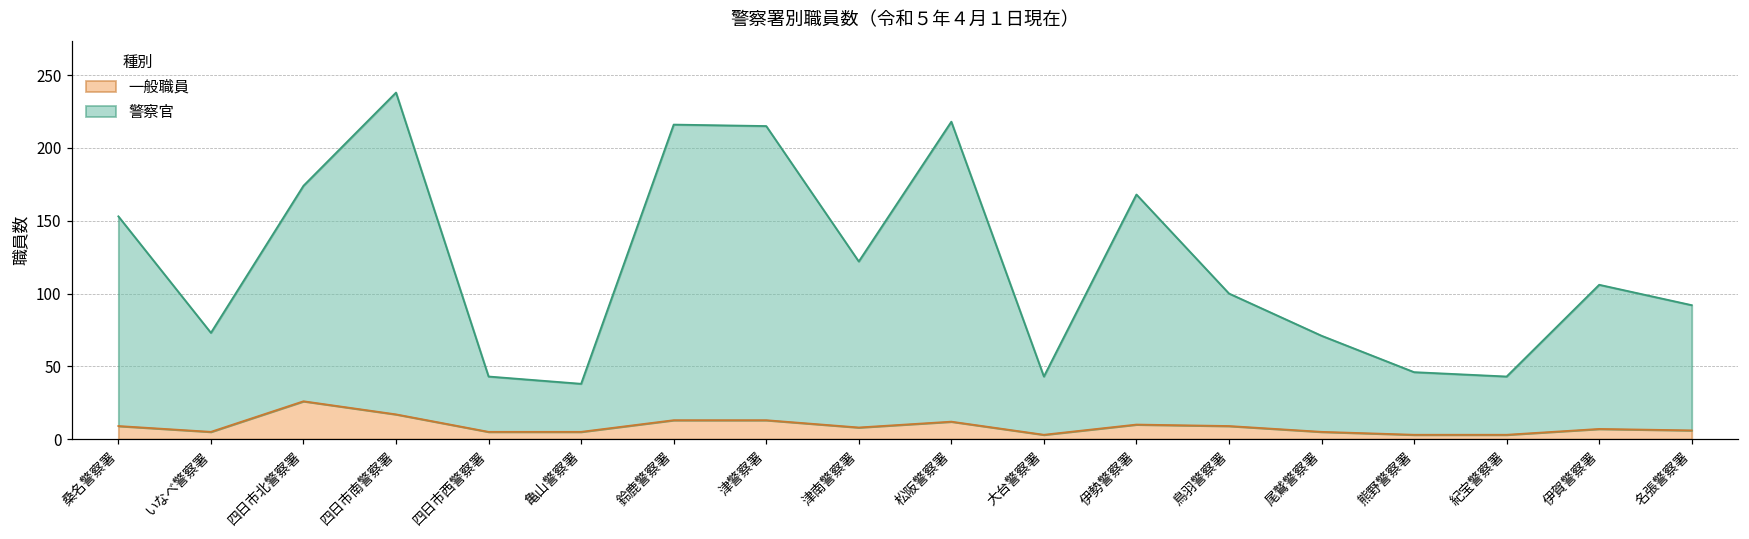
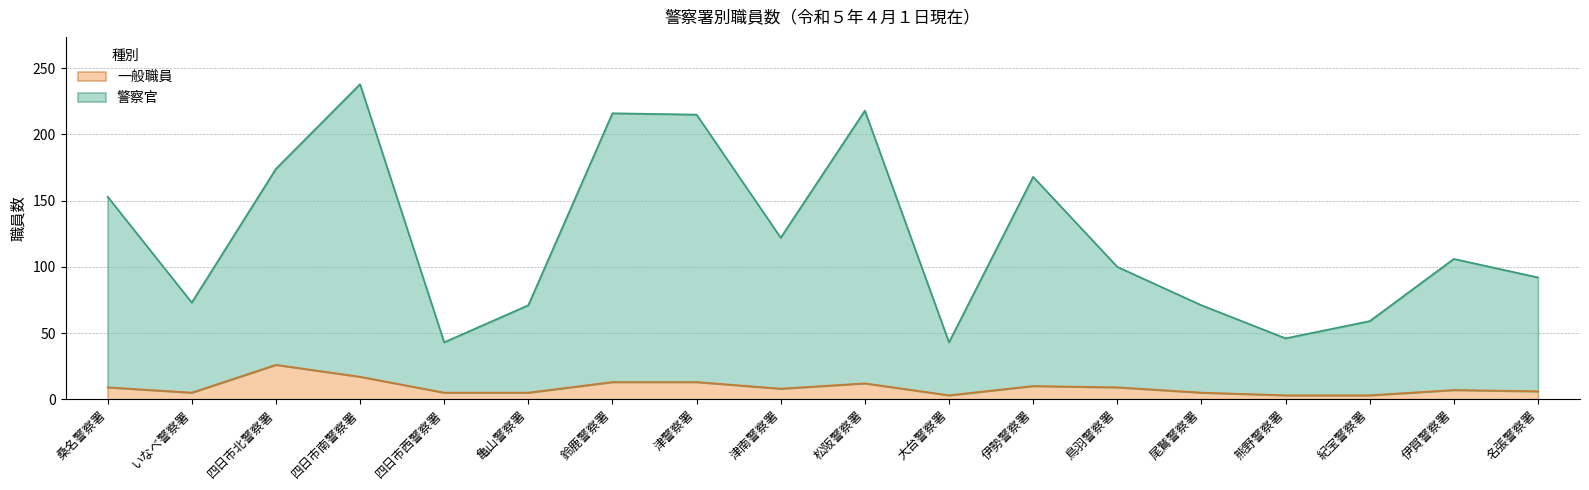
警察官, 亀山警察署: 33 -> 66
警察官, 紀宝警察署: 40 -> 56
